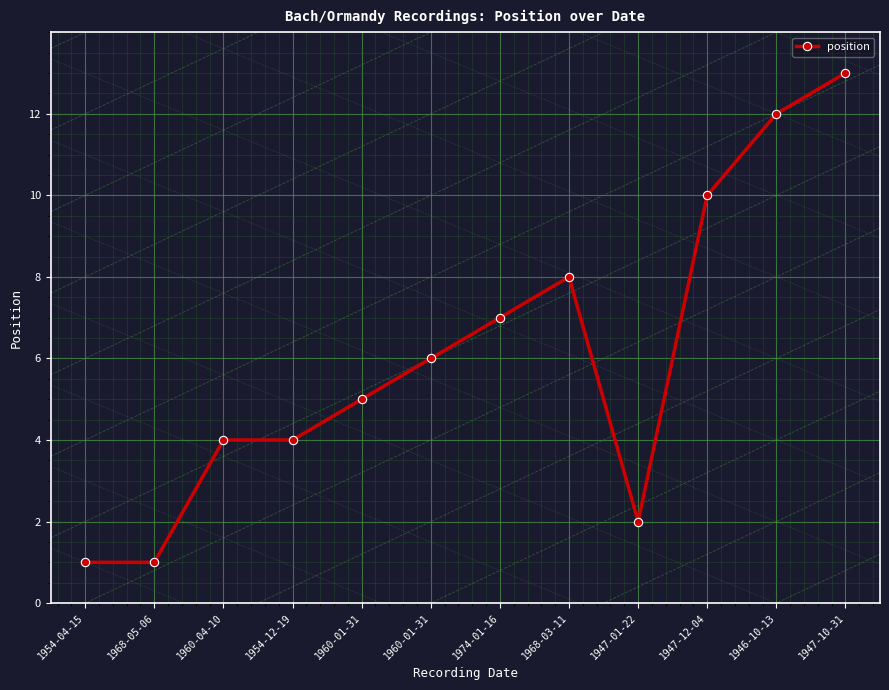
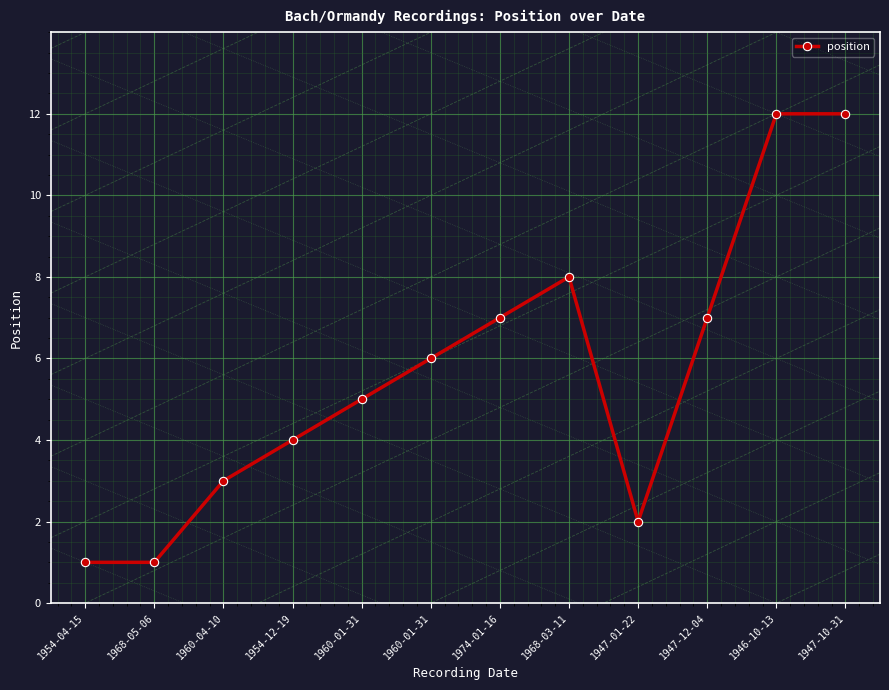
position, 1960-04-10: 4 -> 3
position, 1947-12-04: 10 -> 7
position, 1947-10-31: 13 -> 12
